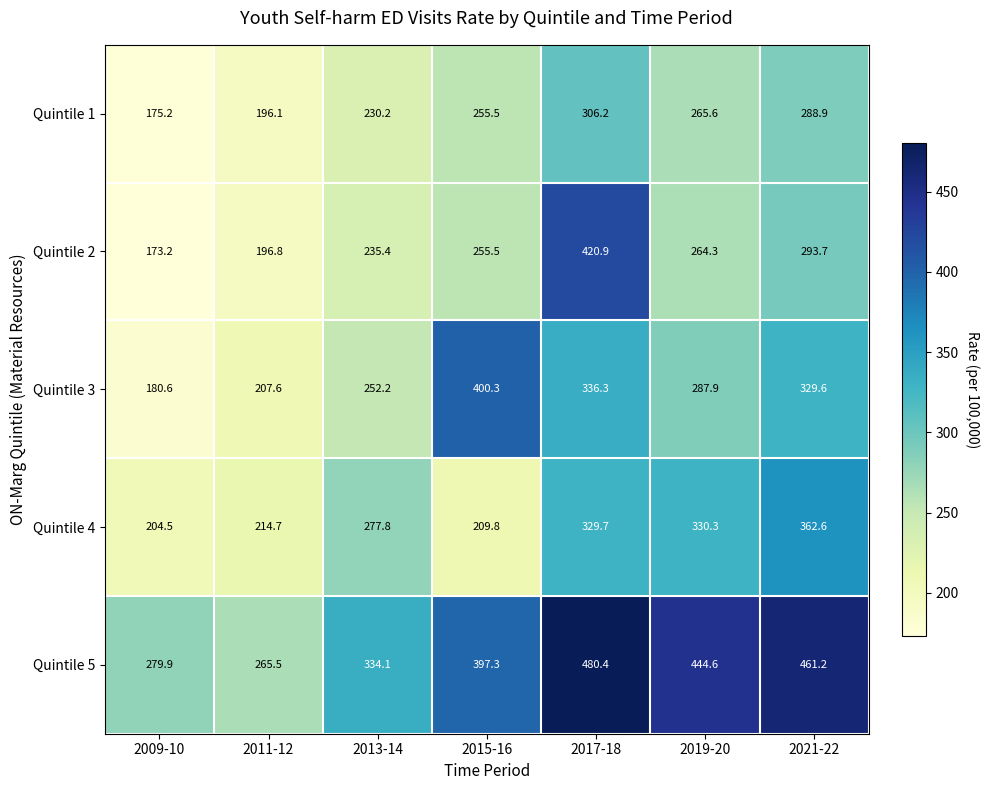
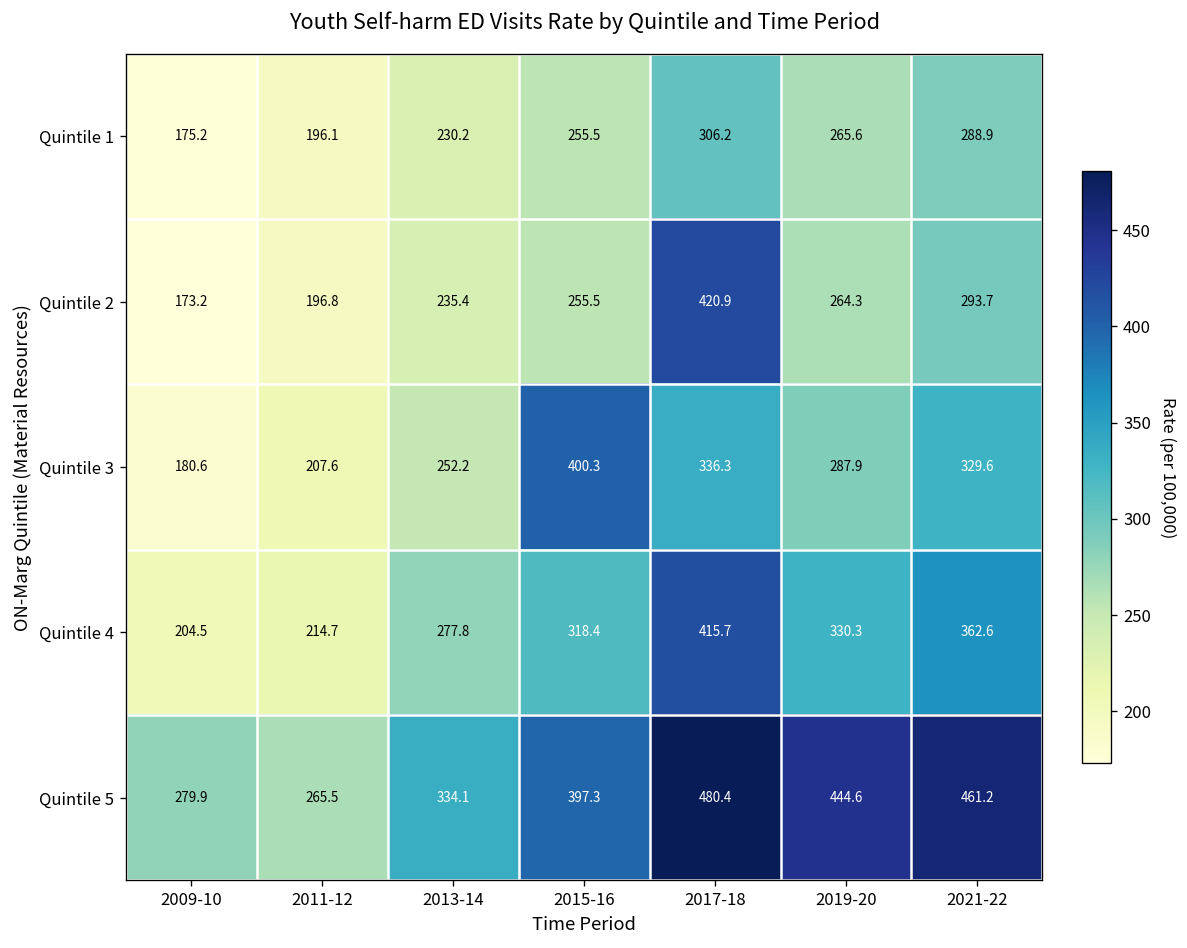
Quintile 4, 2015-16: 209.8 -> 318.4
Quintile 4, 2017-18: 329.7 -> 415.7
